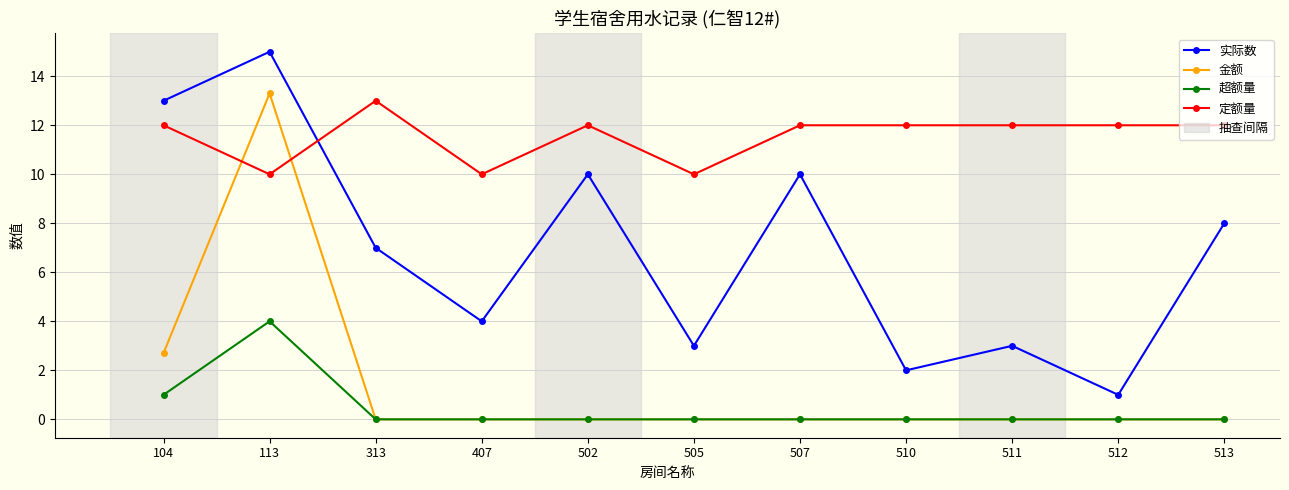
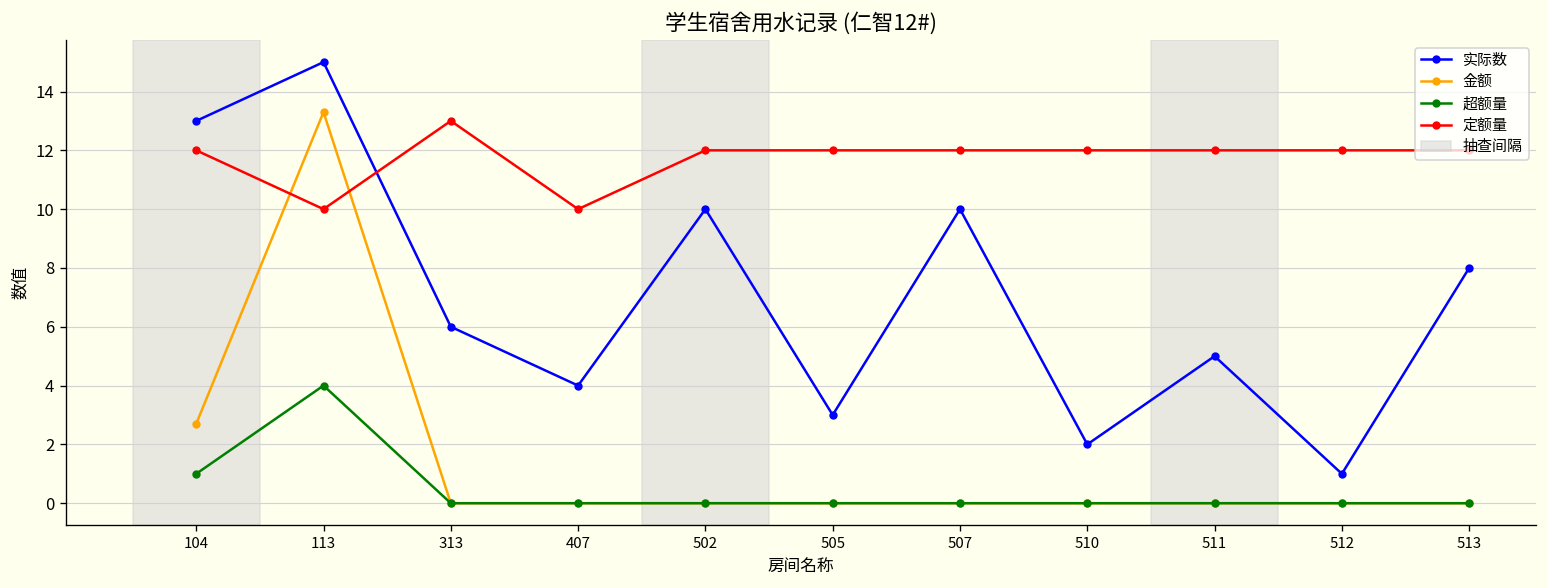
实际数, 313: 7 -> 6
定额量, 505: 10 -> 12
实际数, 511: 3 -> 5
